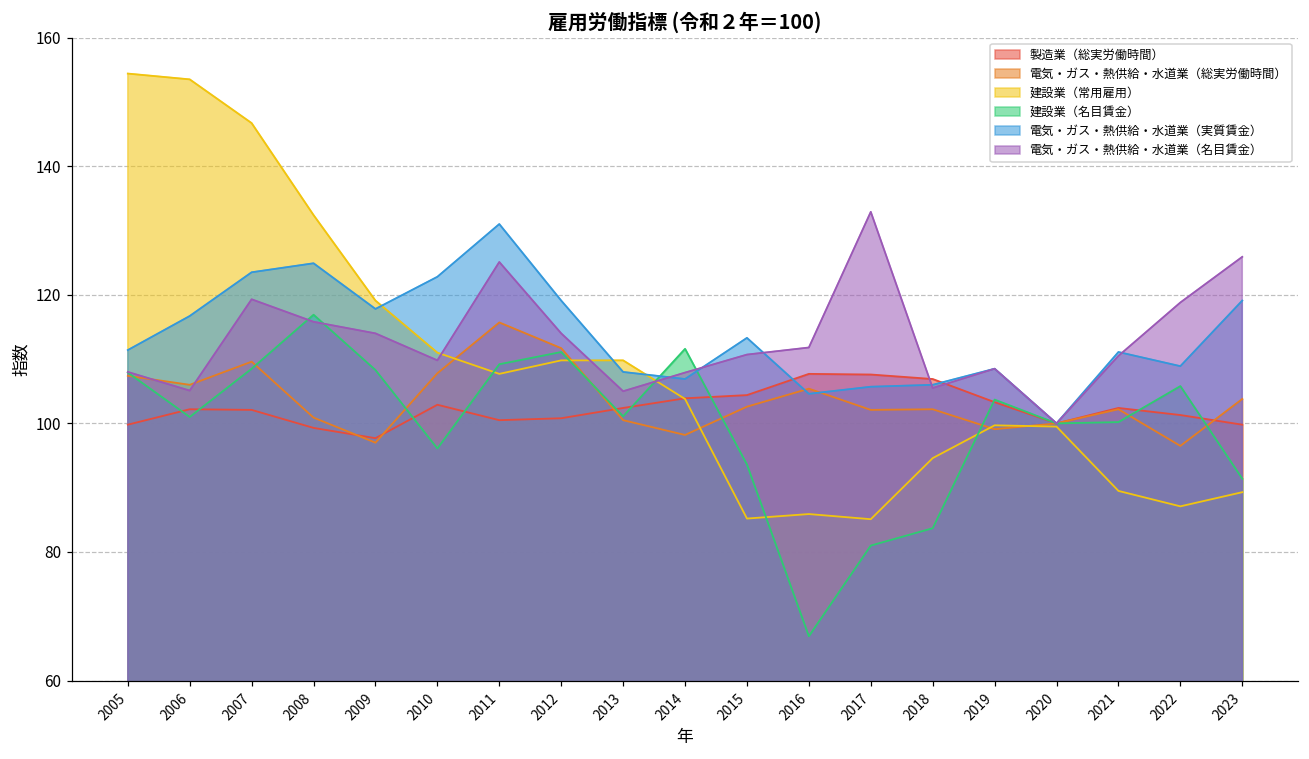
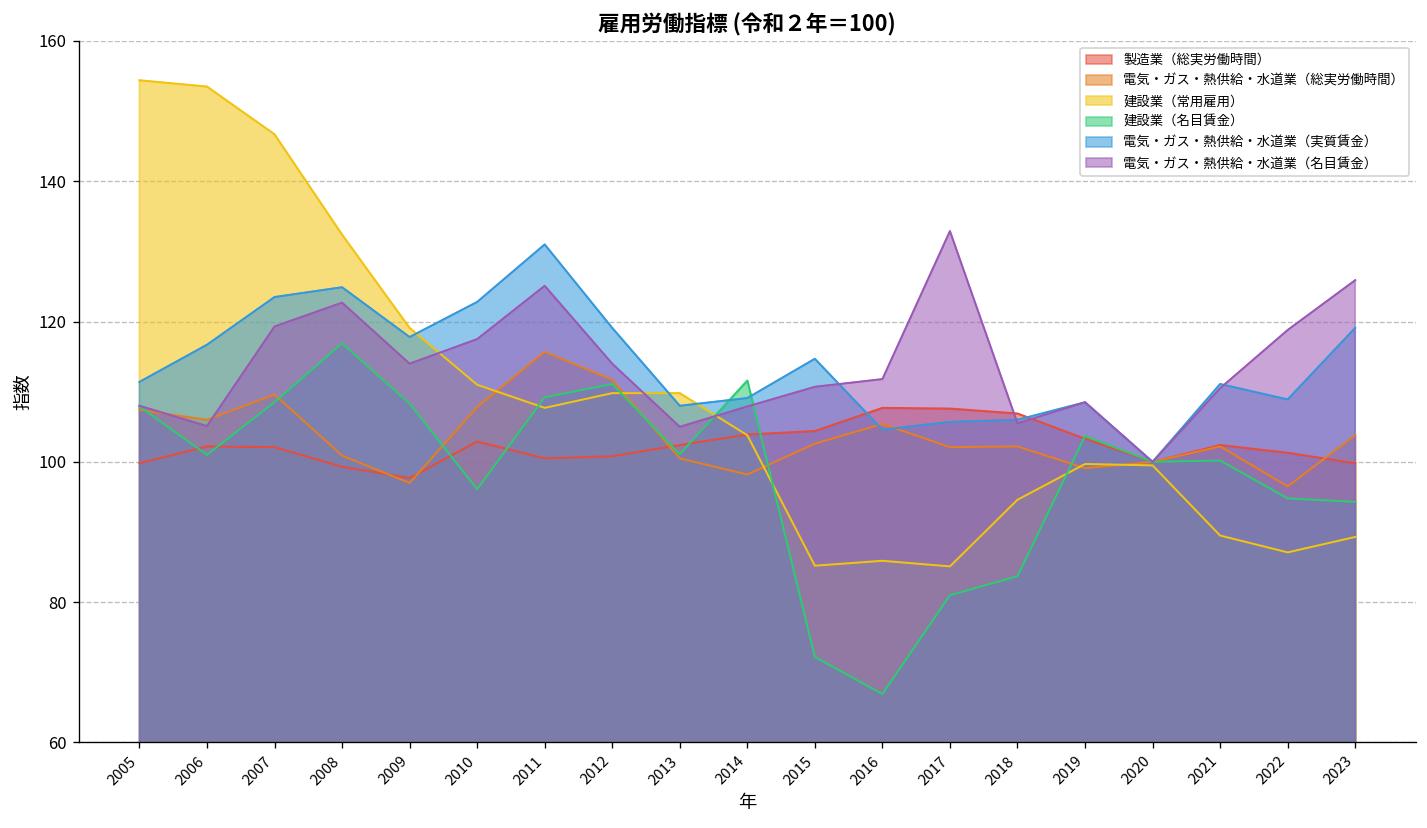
電気・ガス・熱供給・水道業（名目賃金）, 2008: 116 -> 123
電気・ガス・熱供給・水道業（名目賃金）, 2010: 110 -> 118
電気・ガス・熱供給・水道業（実質賃金）, 2014: 107 -> 109
建設業（名目賃金）, 2015: 94 -> 72
電気・ガス・熱供給・水道業（実質賃金）, 2015: 113 -> 115
建設業（名目賃金）, 2022: 106 -> 95
建設業（名目賃金）, 2023: 91 -> 94
